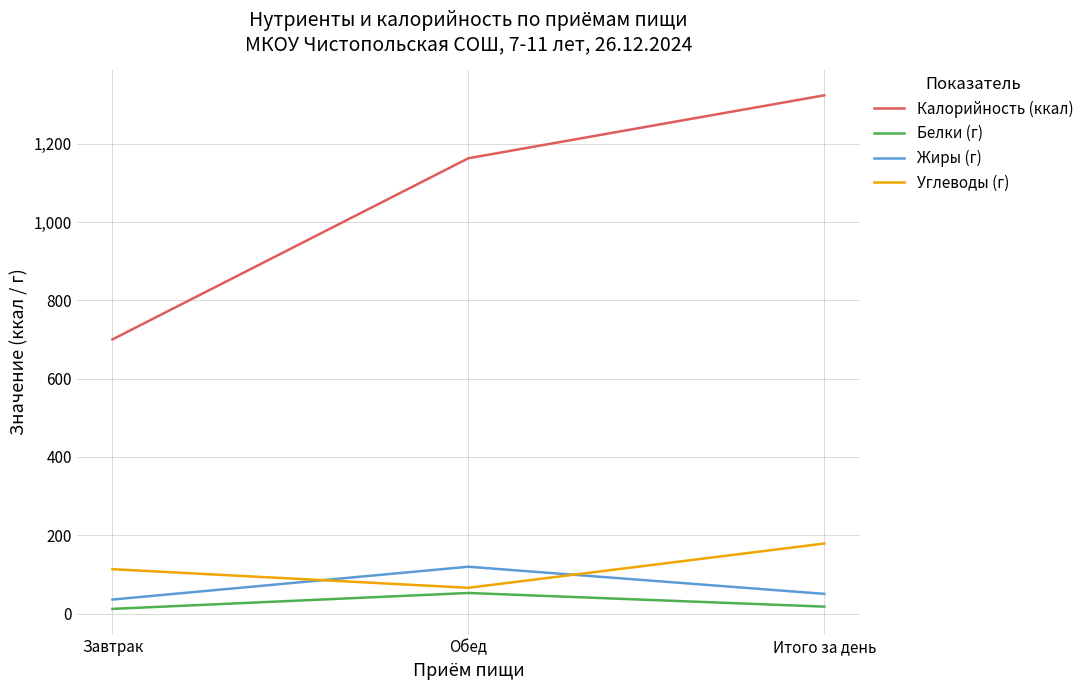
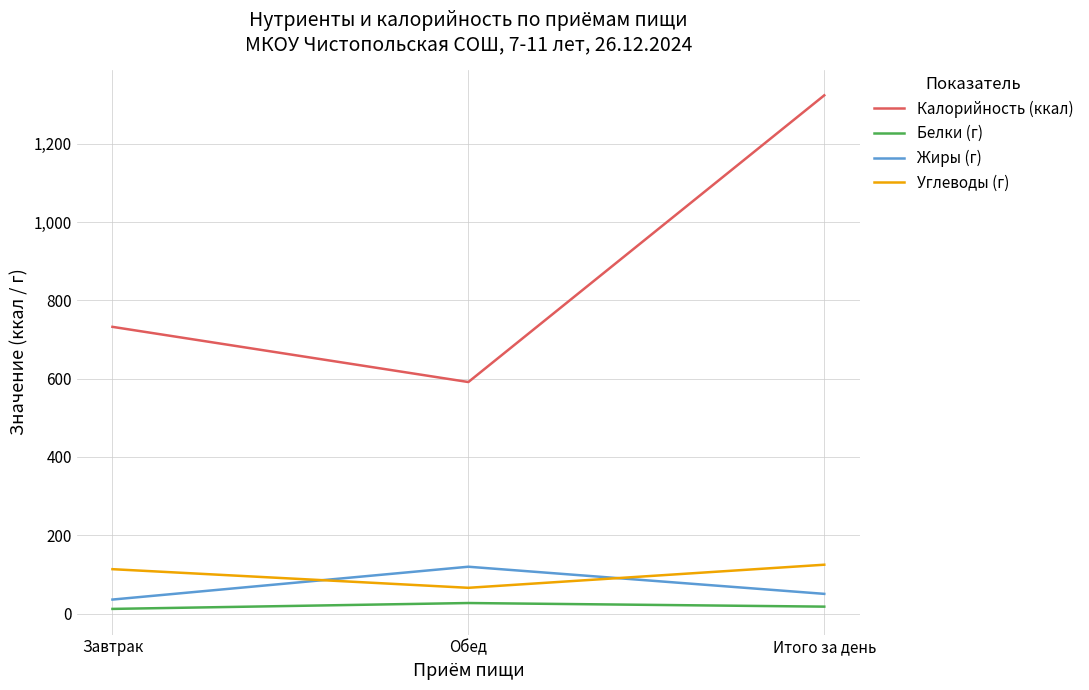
Калорийность (ккал), Завтрак: 700 -> 730
Калорийность (ккал), Обед: 1,160 -> 590
Белки (г), Обед: 50 -> 30
Углеводы (г), Итого за день: 180 -> 120
